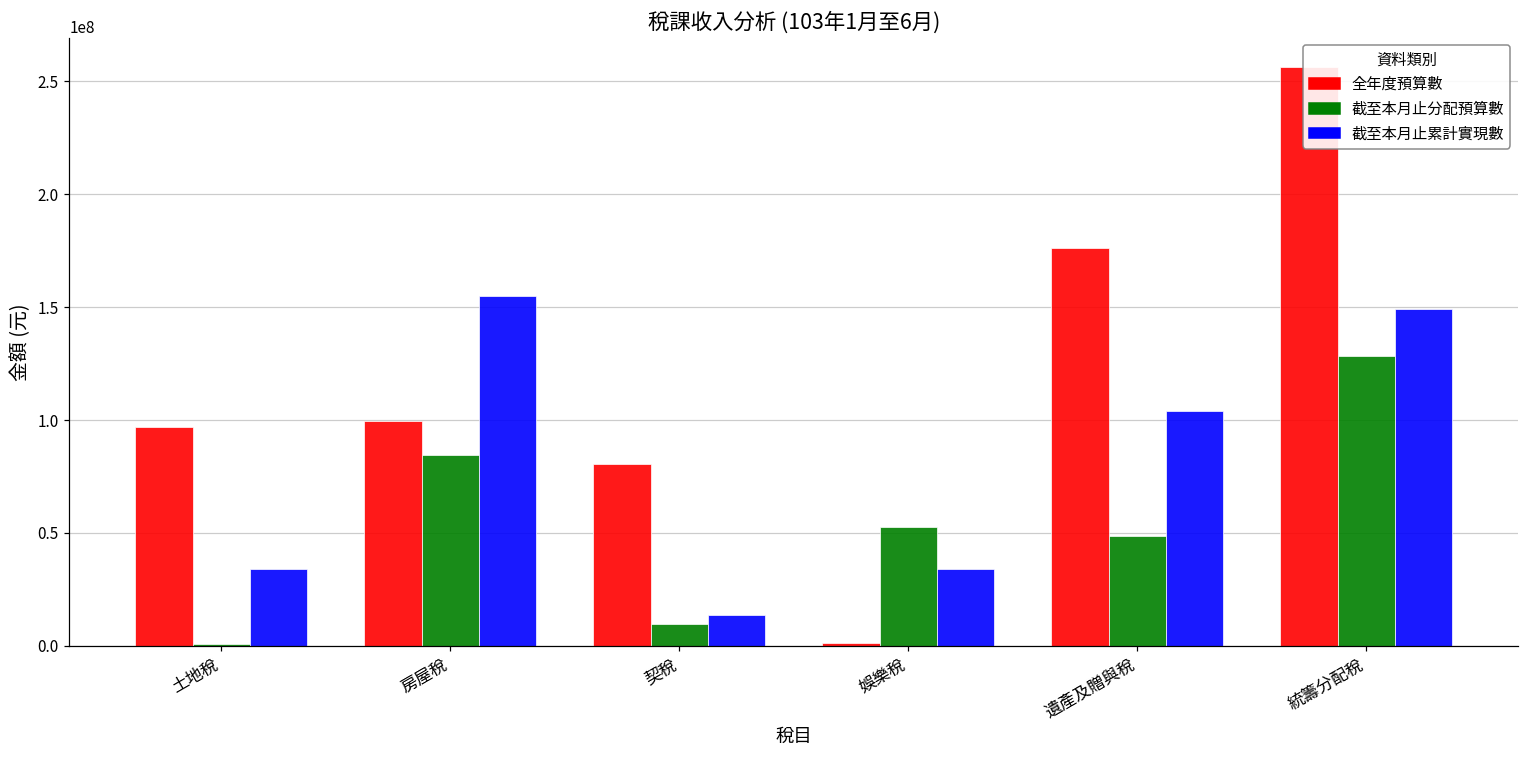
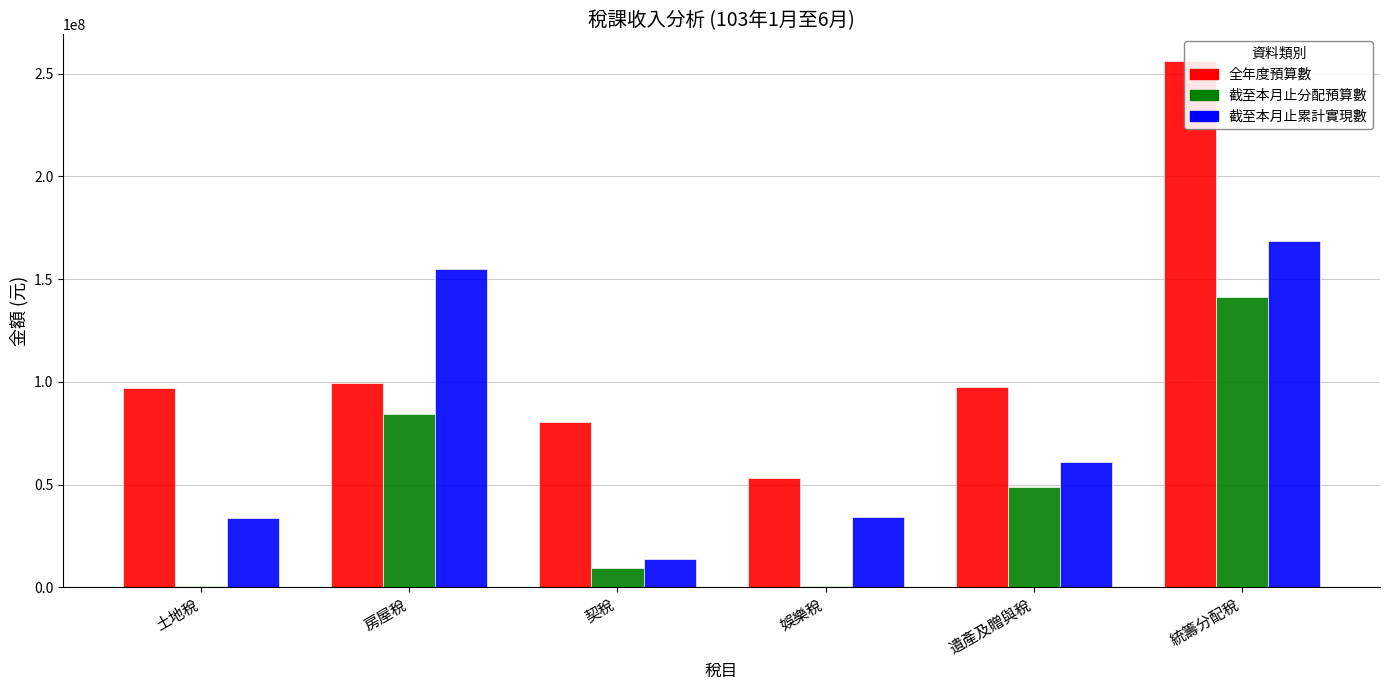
全年度預算數, 娛樂稅: 1000000 -> 53000000
截至本月止分配預算數, 娛樂稅: 53000000 -> 1000000
全年度預算數, 遺產及贈與稅: 176000000 -> 98000000
截至本月止累計實現數, 遺產及贈與稅: 104000000 -> 61000000
截至本月止分配預算數, 統籌分配稅: 128000000 -> 141000000
截至本月止累計實現數, 統籌分配稅: 149000000 -> 169000000
